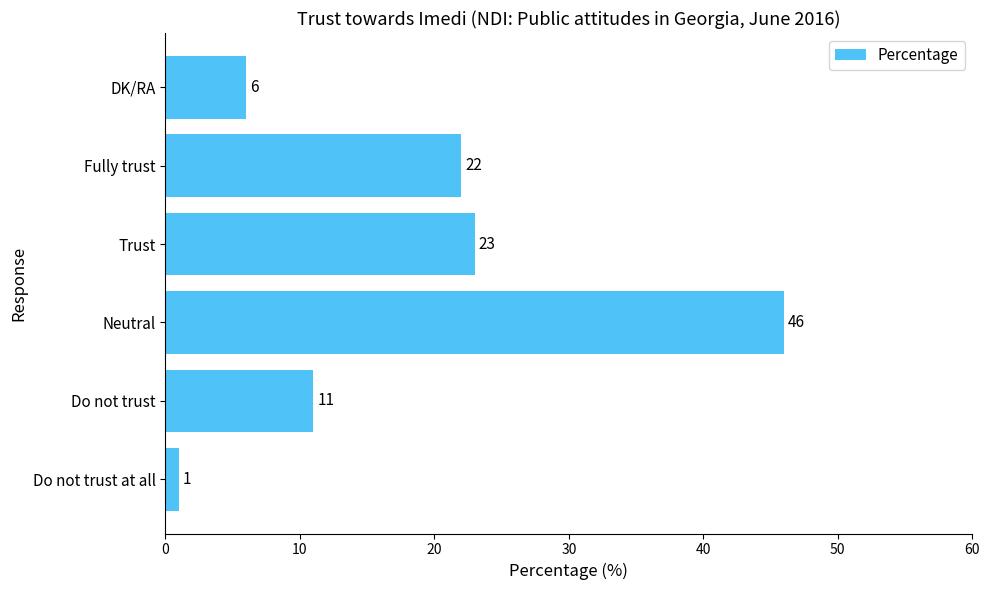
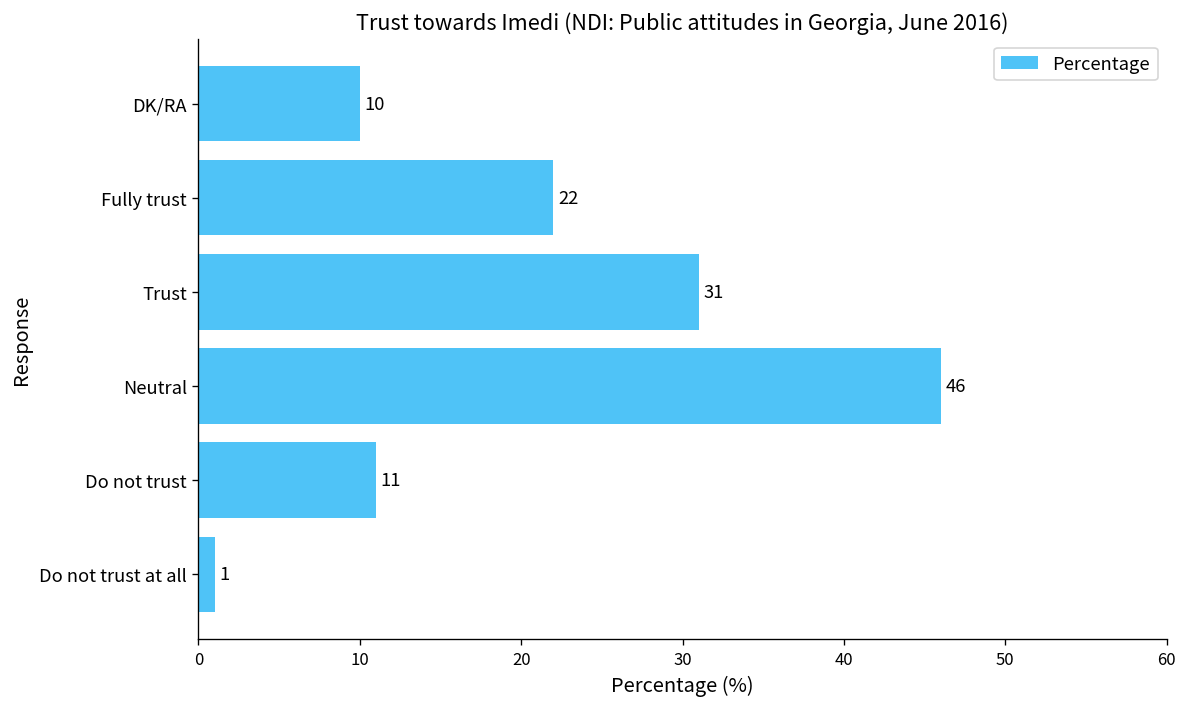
DK/RA: 6 -> 10
Trust: 23 -> 31
